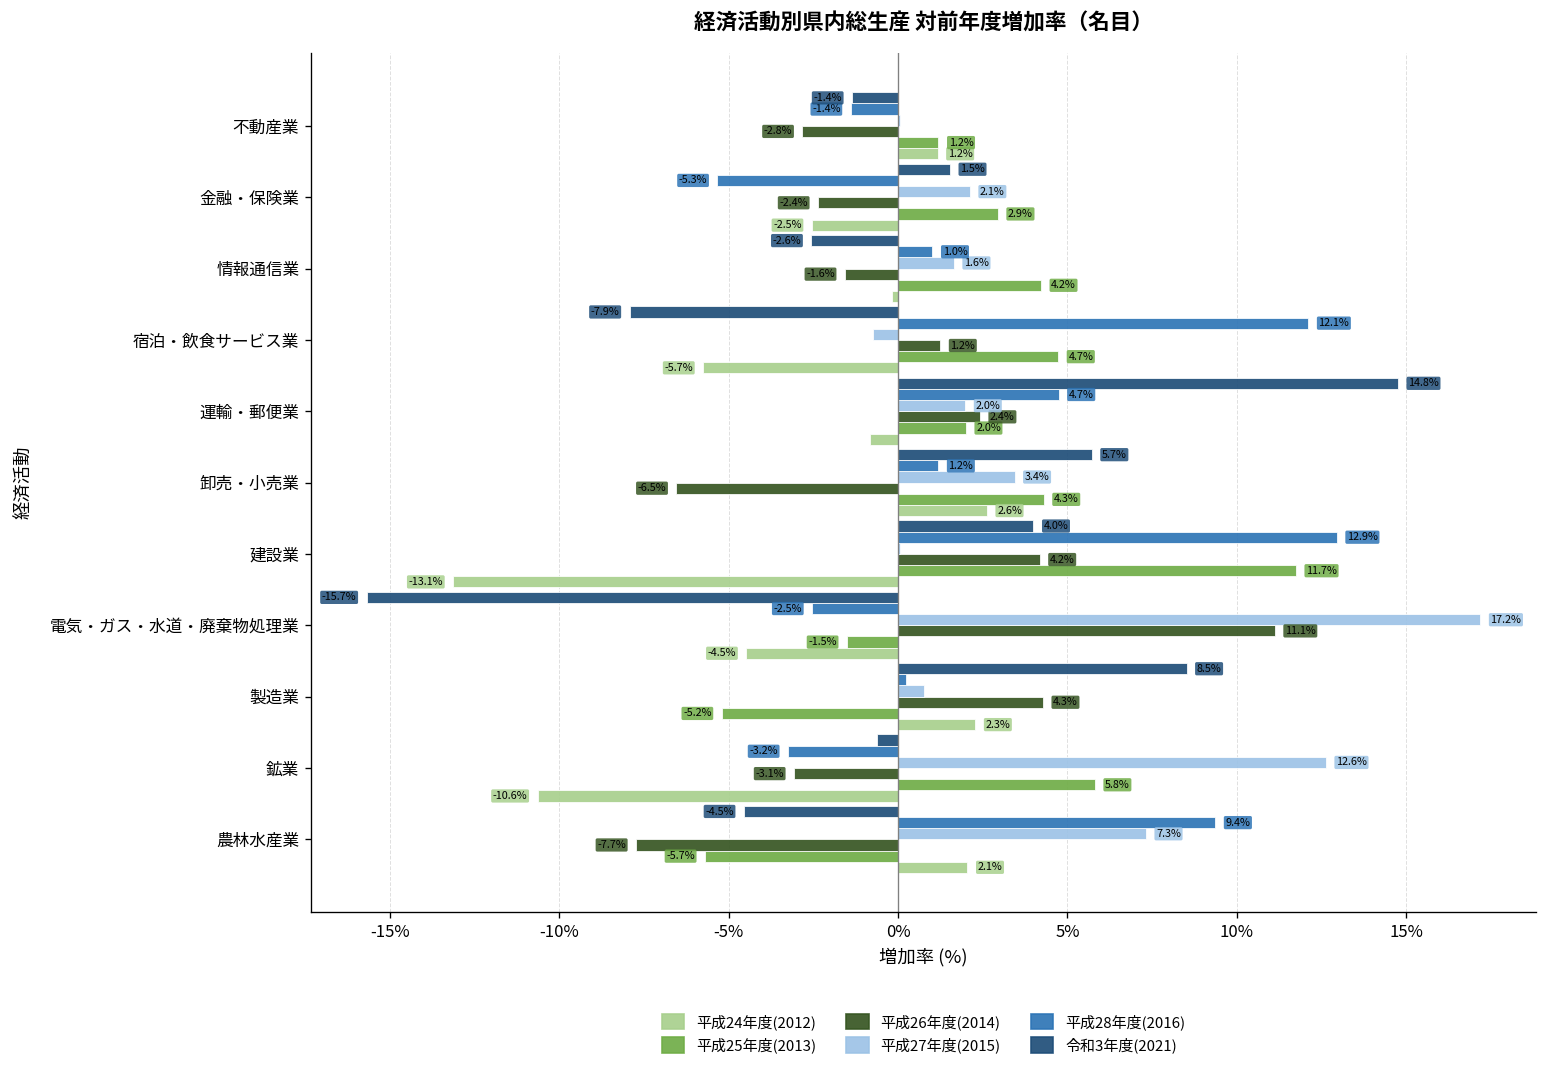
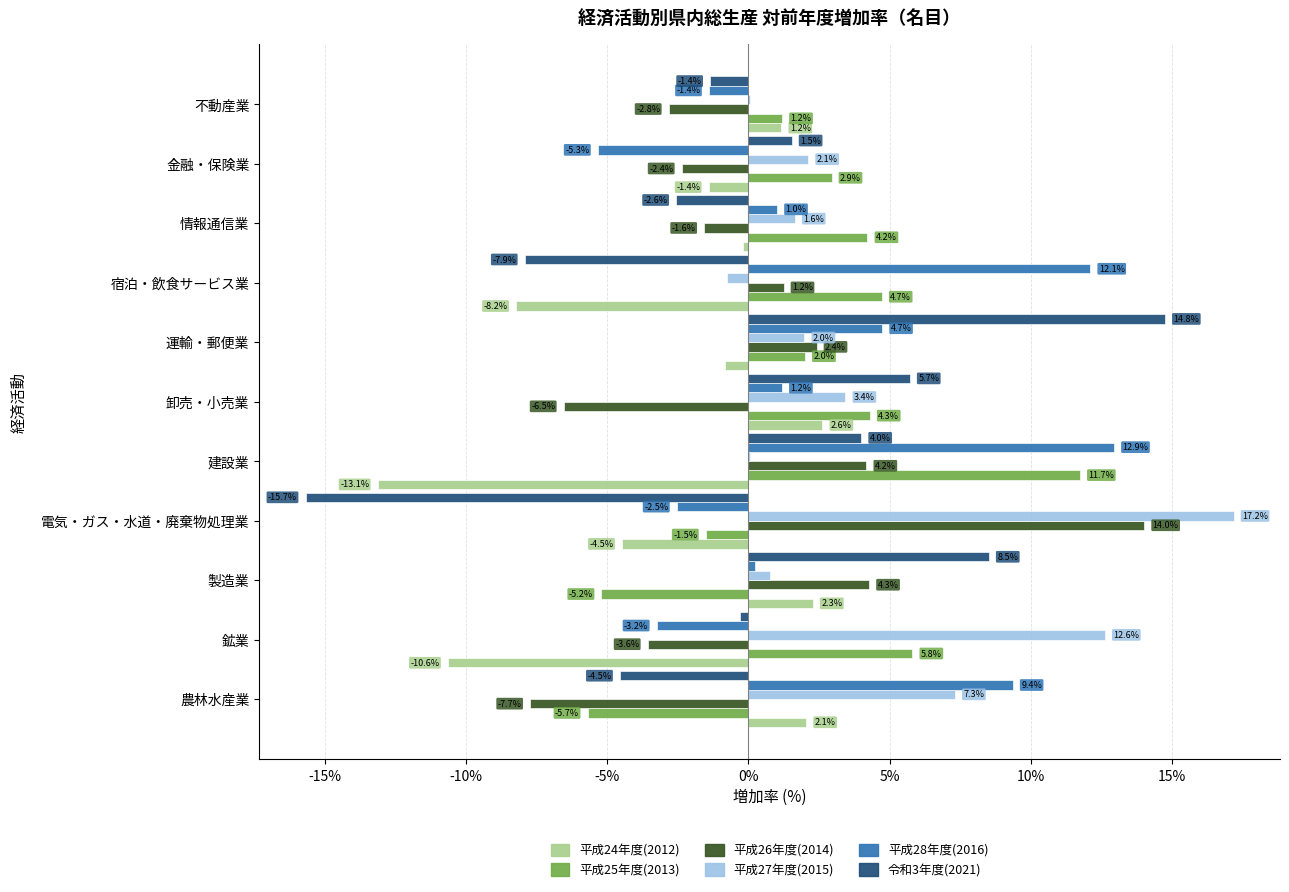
平成24年度(2012), 金融・保険業: -2.5% -> -1.4%
平成24年度(2012), 宿泊・飲食サービス業: -5.7% -> -8.2%
平成26年度(2014), 電気・ガス・水道・廃棄物処理業: 11.1% -> 14.0%
令和3年度(2021), 鉱業: -0.6% -> -0.3%
平成26年度(2014), 鉱業: -3.1% -> -3.6%
